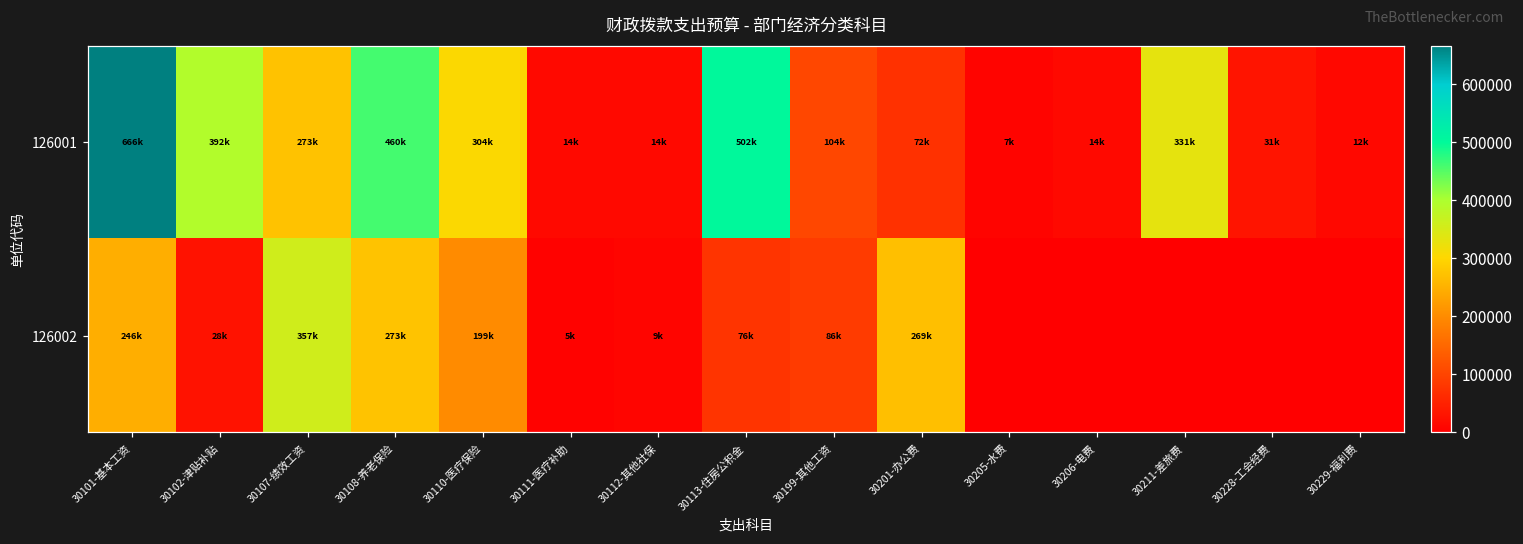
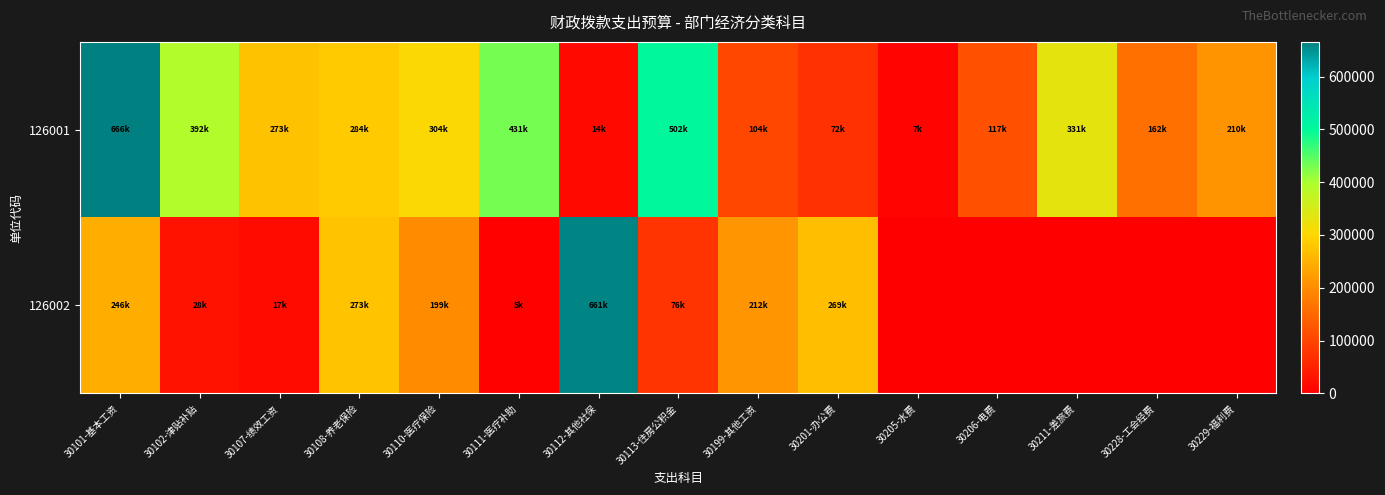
126001, 30108-养老保险: 460k -> 284k
126001, 30111-医疗补助: 14k -> 431k
126001, 30206-电费: 14k -> 117k
126001, 30228-工会经费: 31k -> 162k
126001, 30229-福利费: 12k -> 210k
126002, 30107-绩效工资: 357k -> 17k
126002, 30112-其他社保: 9k -> 661k
126002, 30199-其他工资: 86k -> 212k
